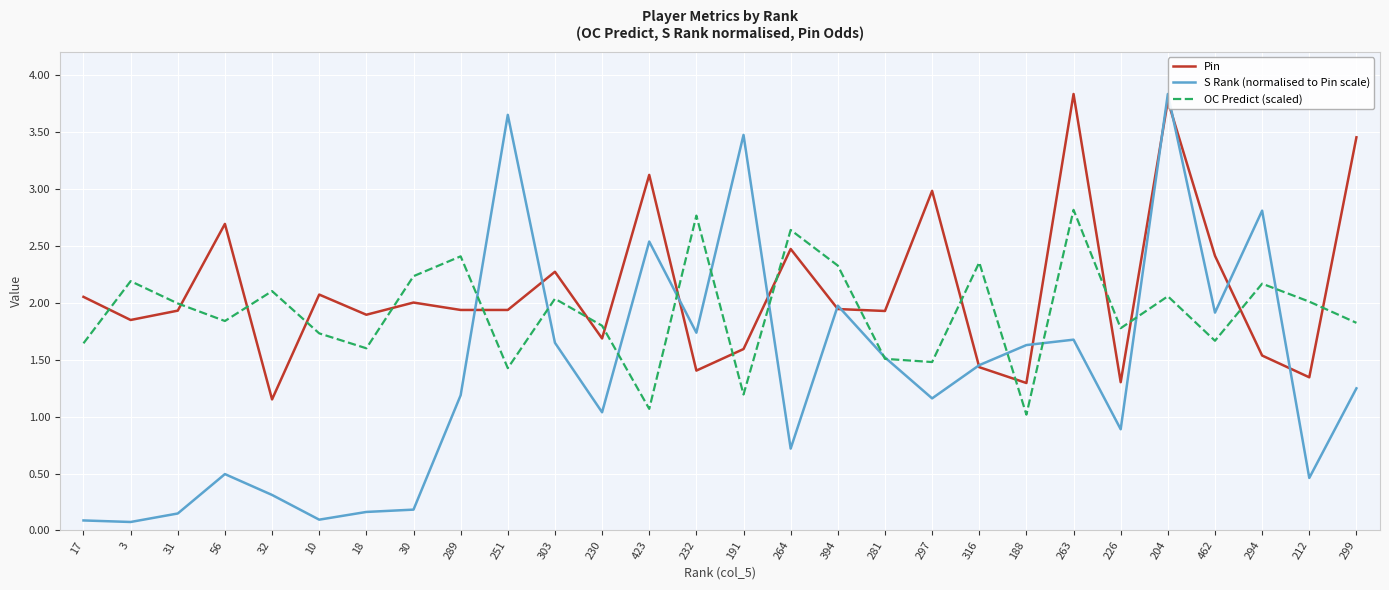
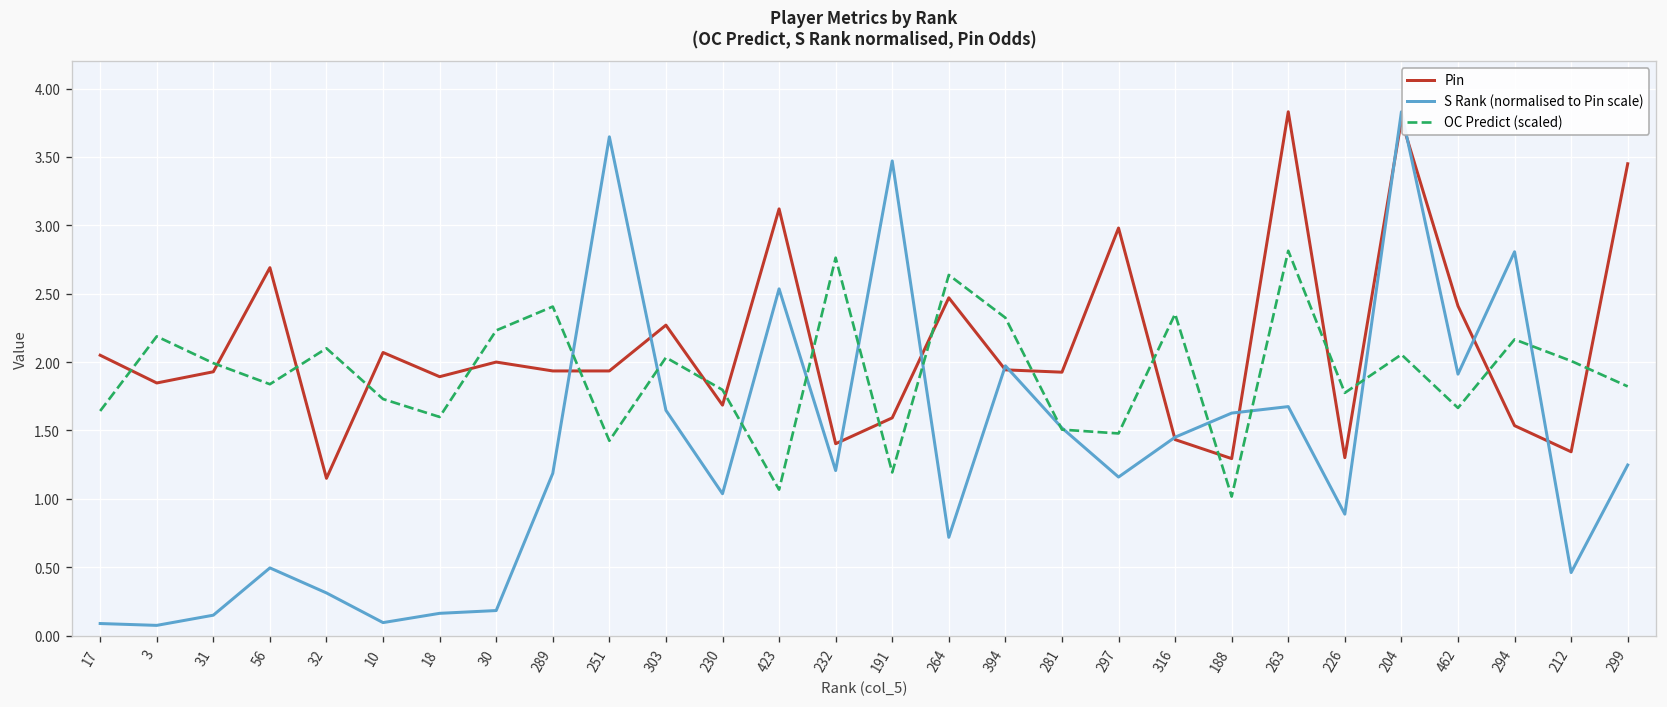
S Rank (normalised to Pin scale), 232: 1.74 -> 1.21
